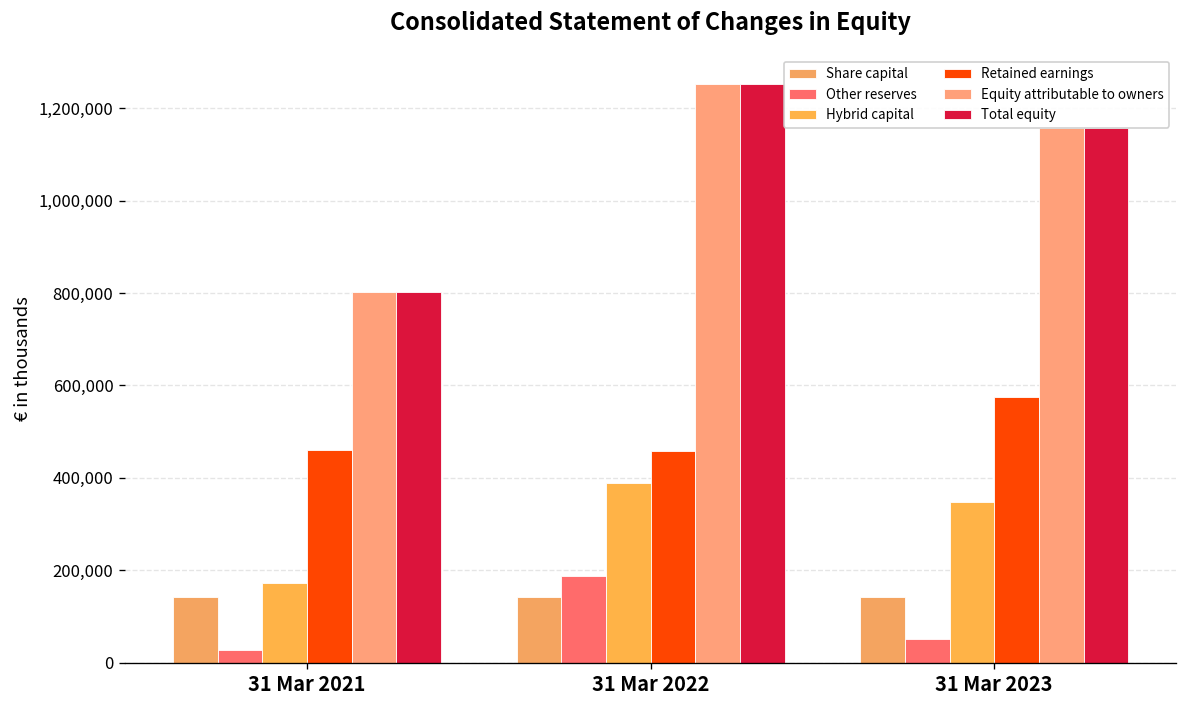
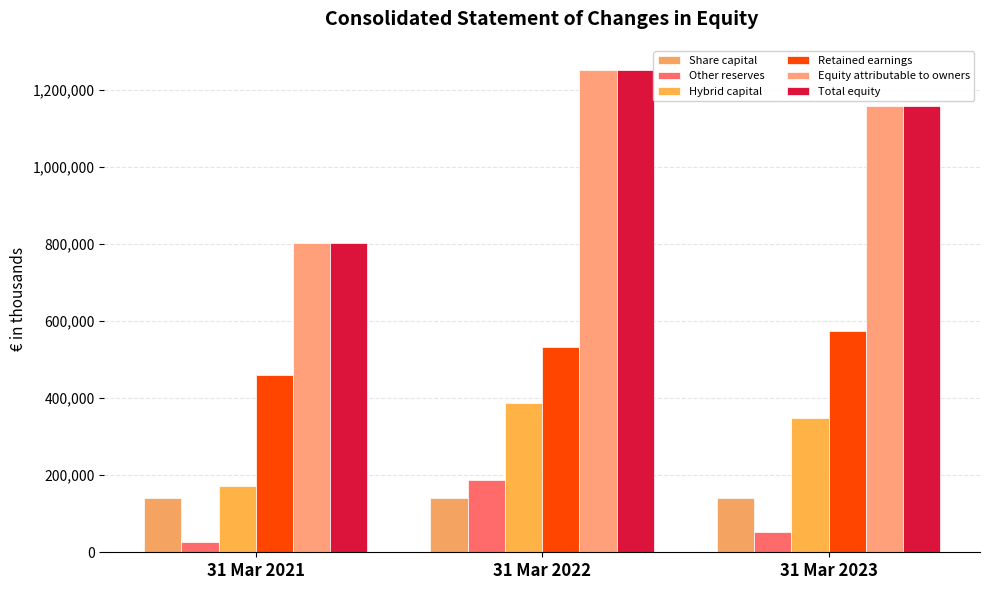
Retained earnings, 31 Mar 2022: 460,000 -> 530,000
